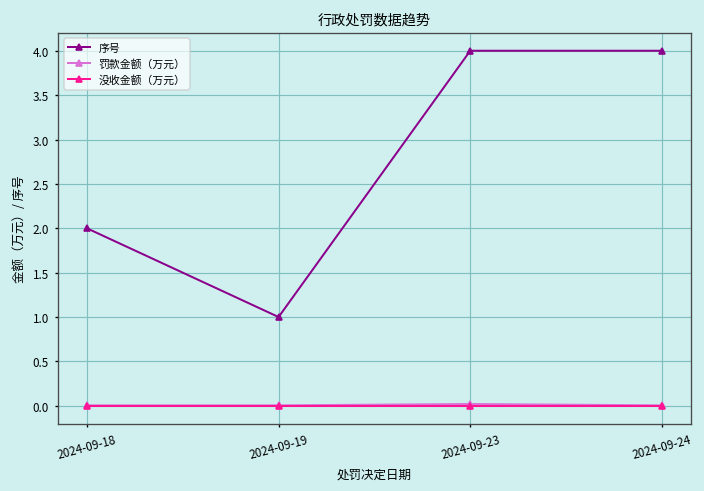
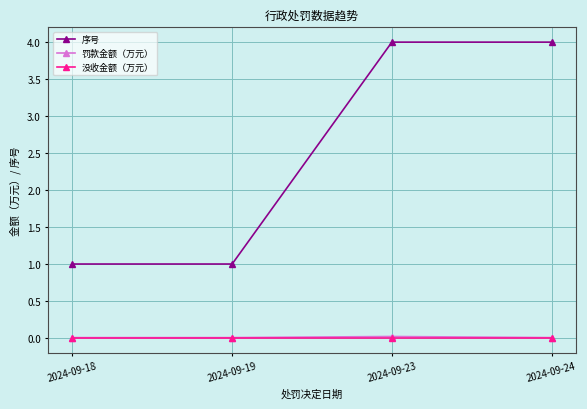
序号, 2024-09-18: 2 -> 1
